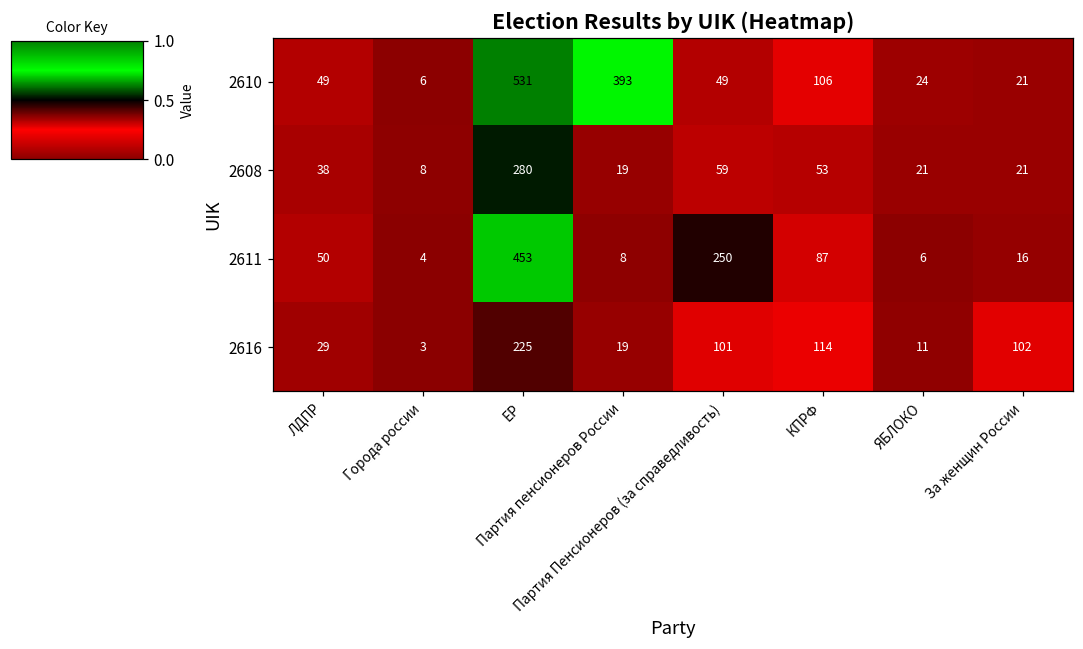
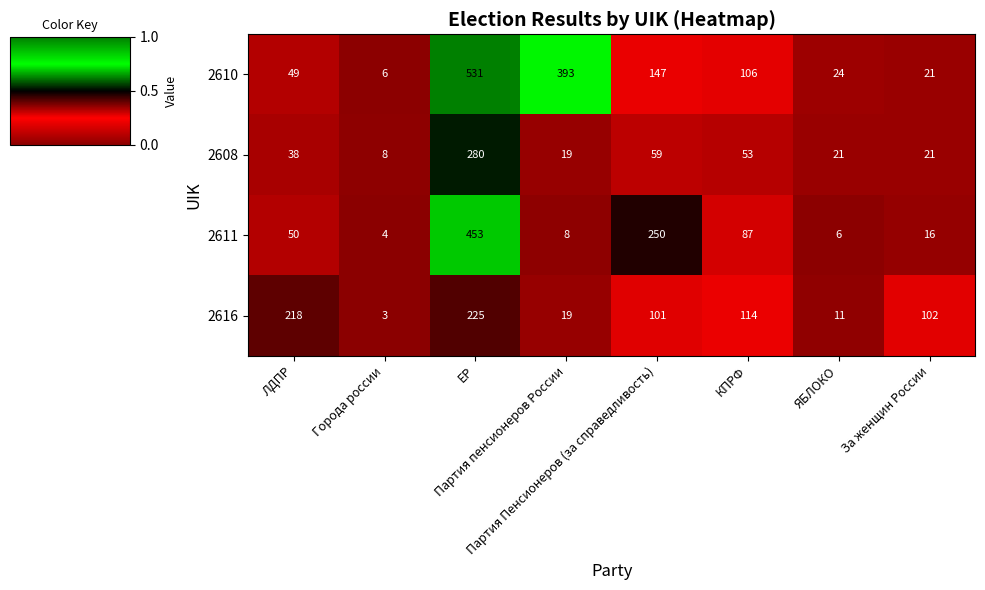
2610, Партия Пенсионеров (за справедливость): 49 -> 147
2616, ЛДПР: 29 -> 218
